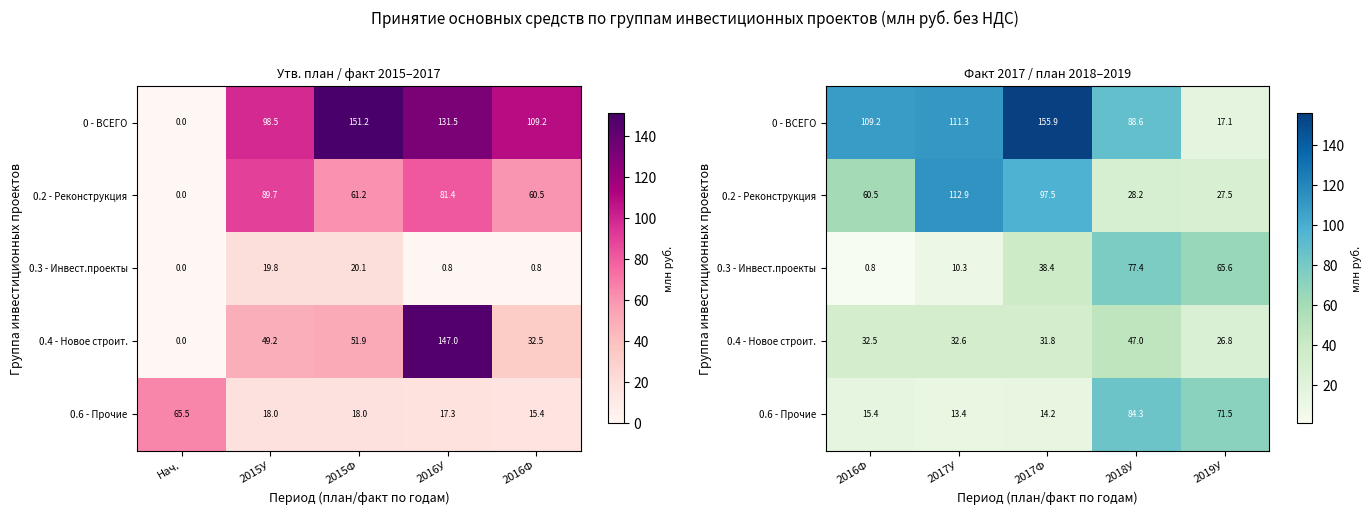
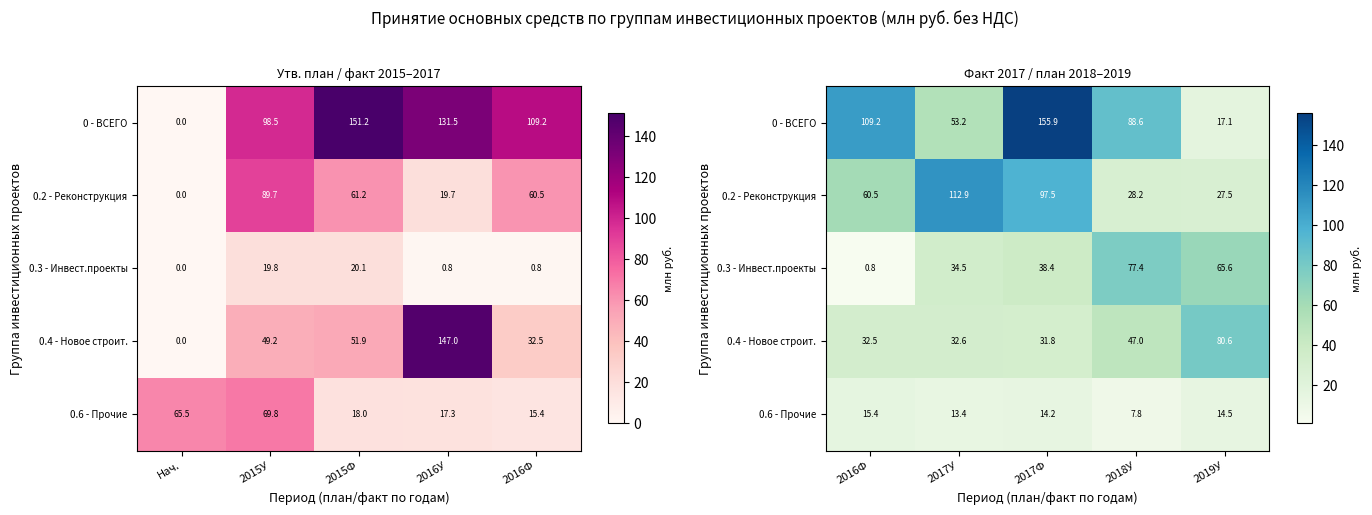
Утв. план / факт 2015–2017, 0.2 - Реконструкция, 2016У: 81.4 -> 19.7
Утв. план / факт 2015–2017, 0.6 - Прочие, 2015У: 18.0 -> 69.8
Факт 2017 / план 2018–2019, 0 - ВСЕГО, 2017У: 111.3 -> 53.2
Факт 2017 / план 2018–2019, 0.3 - Инвест.проекты, 2017У: 10.3 -> 34.5
Факт 2017 / план 2018–2019, 0.4 - Новое строит., 2019У: 26.8 -> 80.6
Факт 2017 / план 2018–2019, 0.6 - Прочие, 2018У: 84.3 -> 7.8
Факт 2017 / план 2018–2019, 0.6 - Прочие, 2019У: 71.5 -> 14.5
